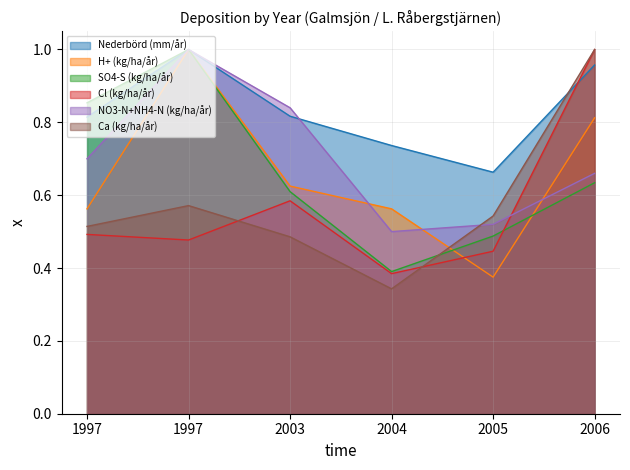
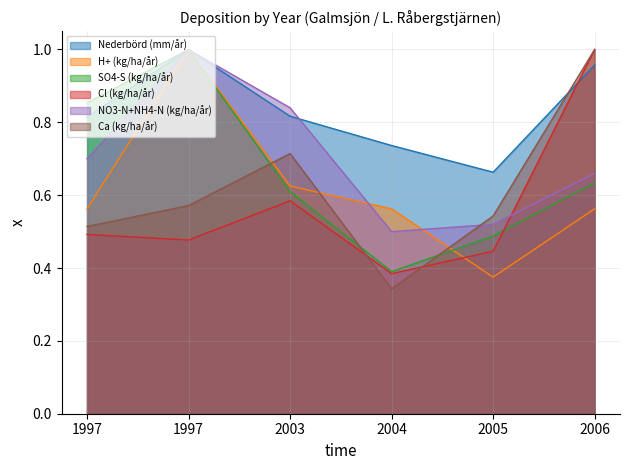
Ca (kg/ha/år), 2003: 0.49 -> 0.71
H+ (kg/ha/år), 2006: 0.81 -> 0.56
